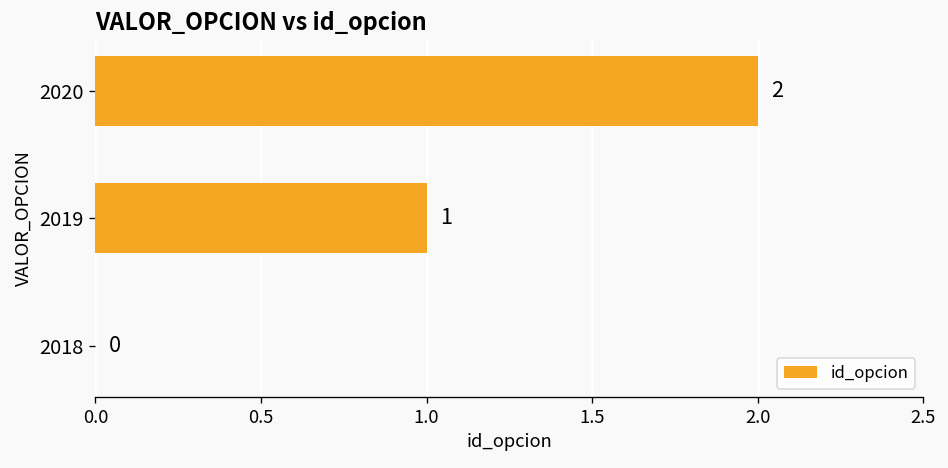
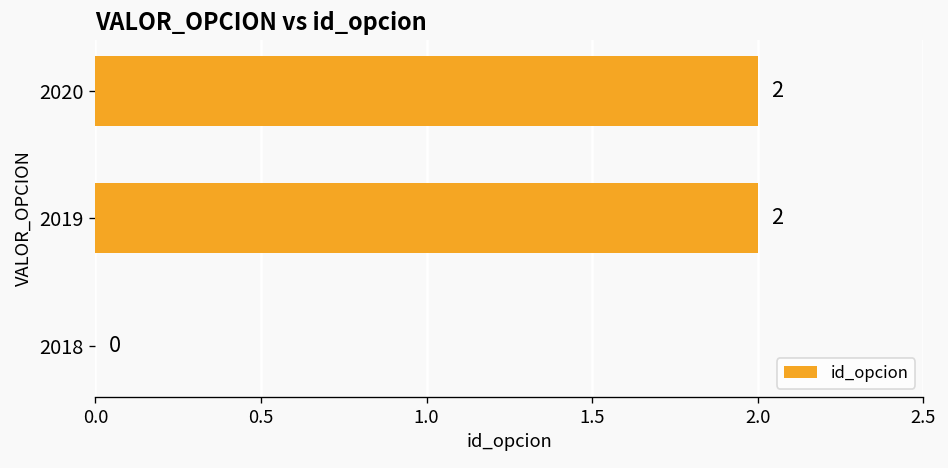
2019: 1 -> 2
